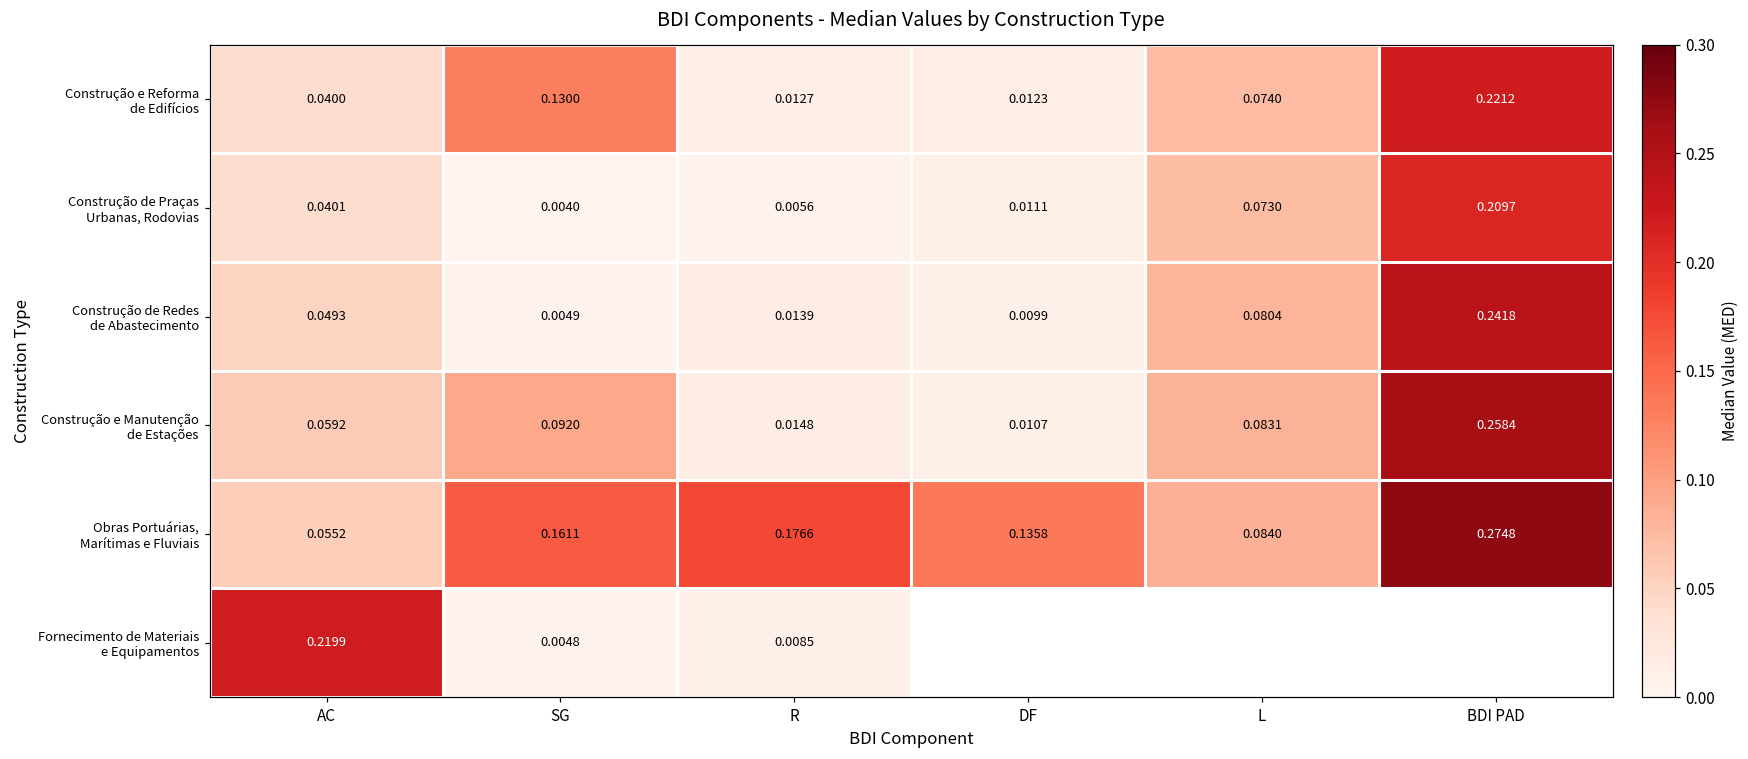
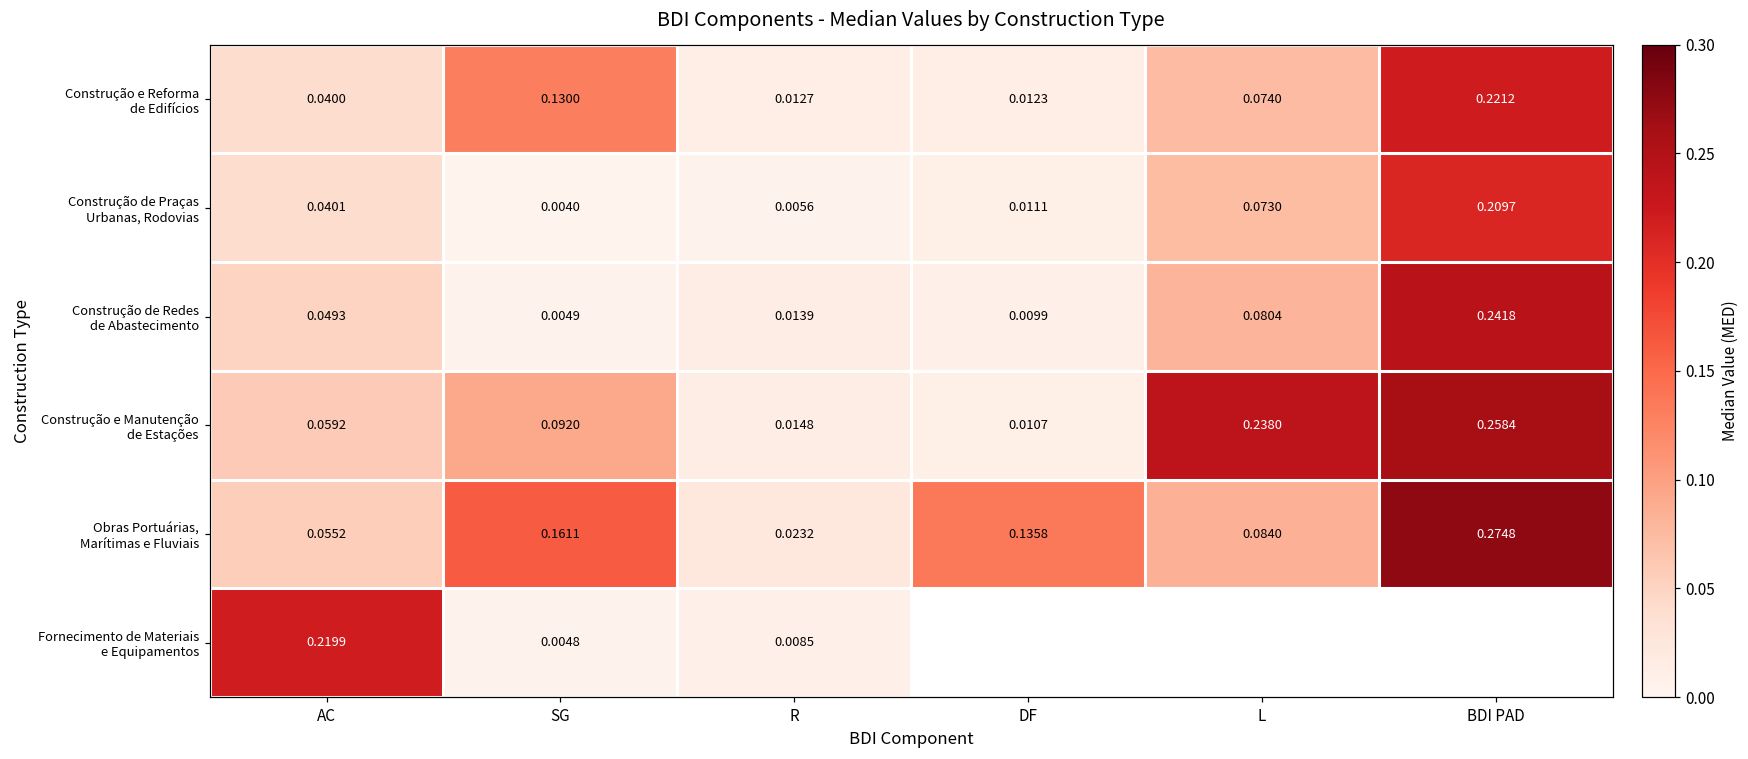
Construção e Manutenção de Estações, L: 0.0831 -> 0.2380
Obras Portuárias, Marítimas e Fluviais, R: 0.1766 -> 0.0232
